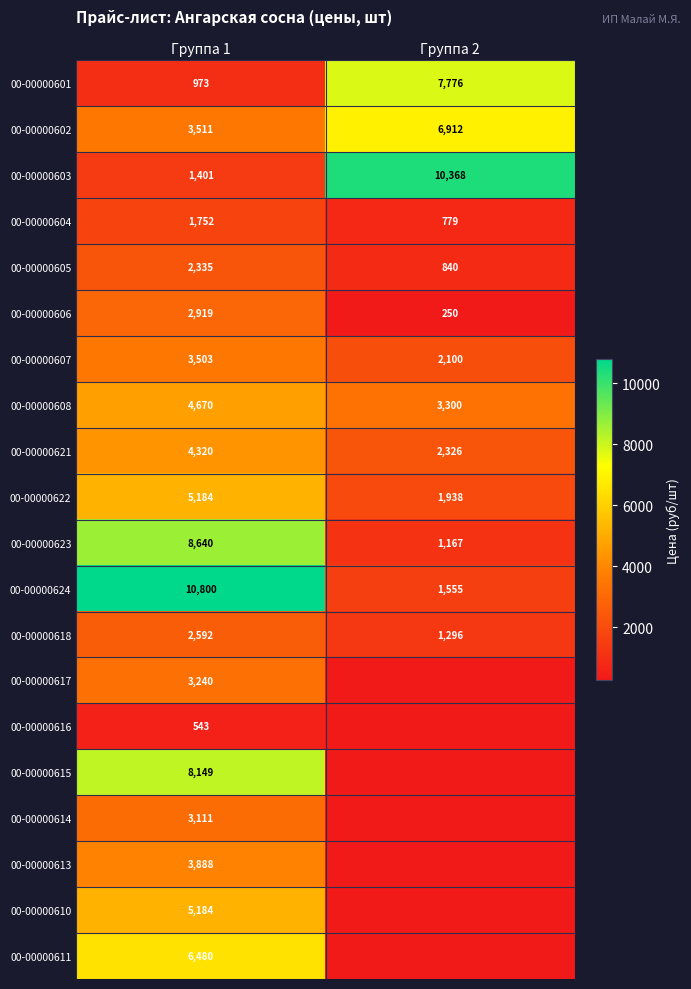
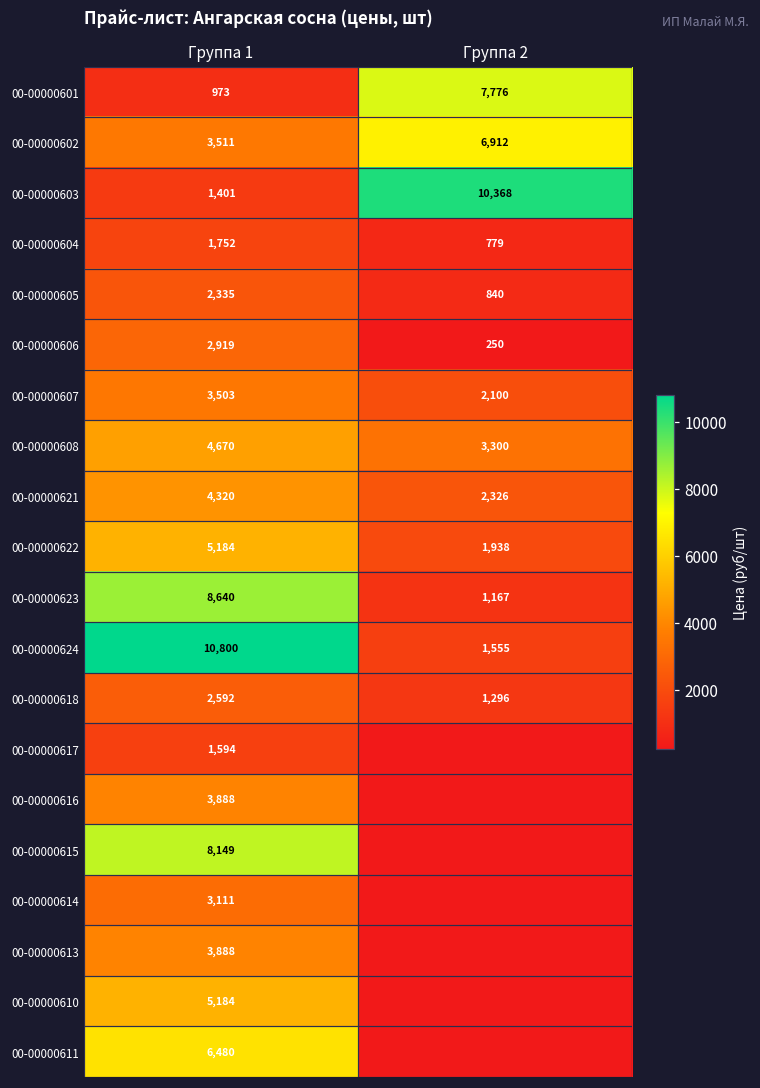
00-00000617, Группа 1: 3,240 -> 1,594
00-00000616, Группа 1: 543 -> 3,888
